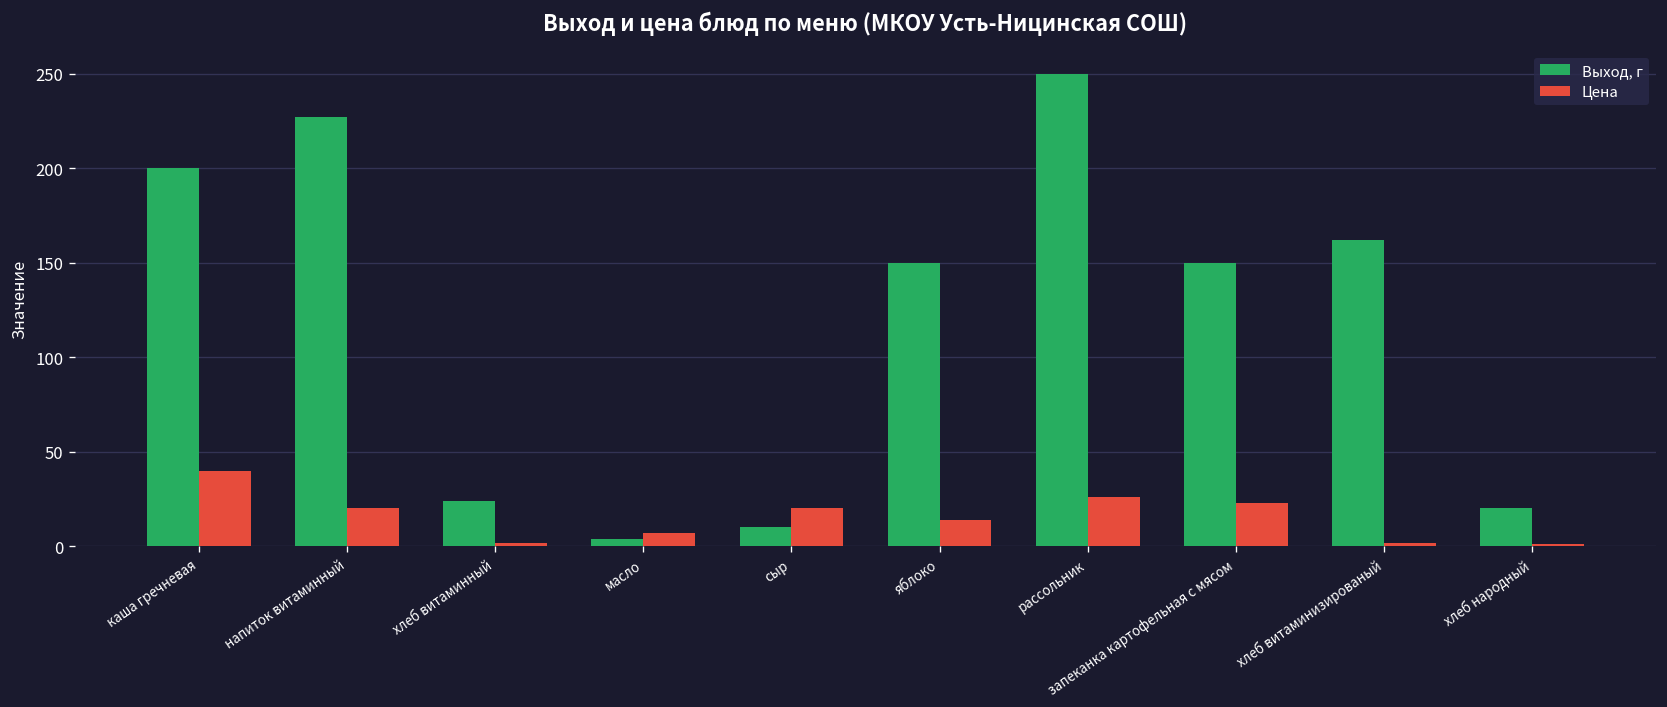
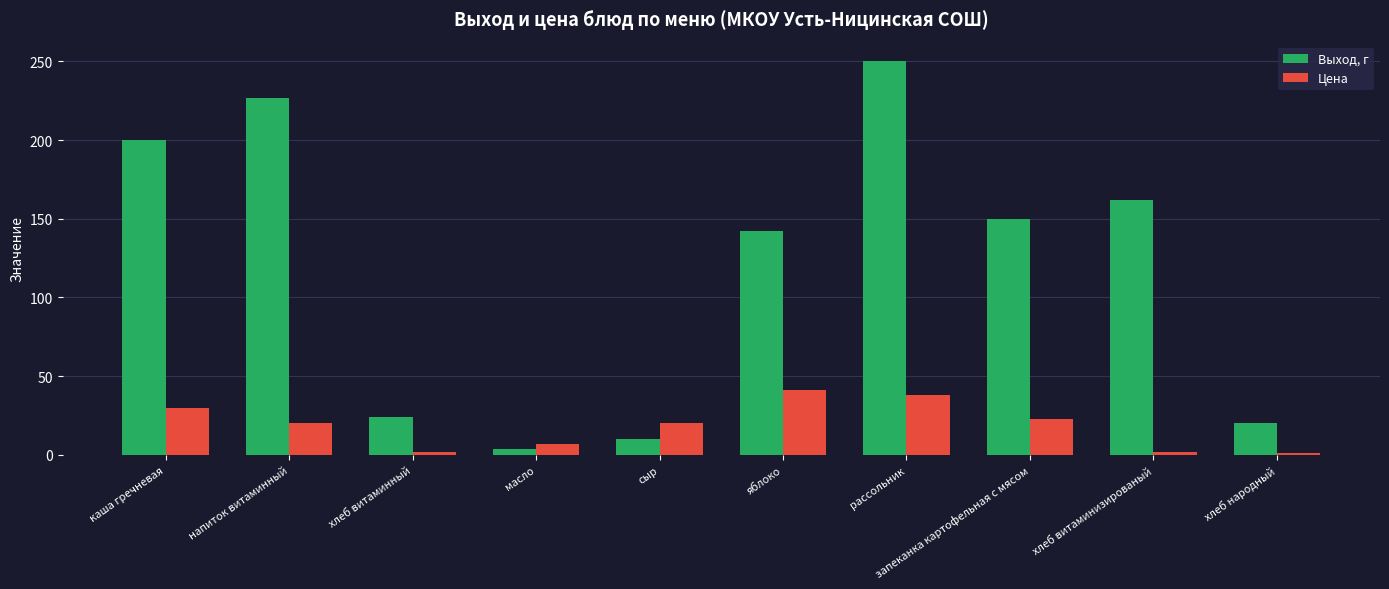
Цена, каша гречневая: 40 -> 30
Выход, г, яблоко: 150 -> 142
Цена, яблоко: 14 -> 41
Цена, рассольник: 26 -> 38
